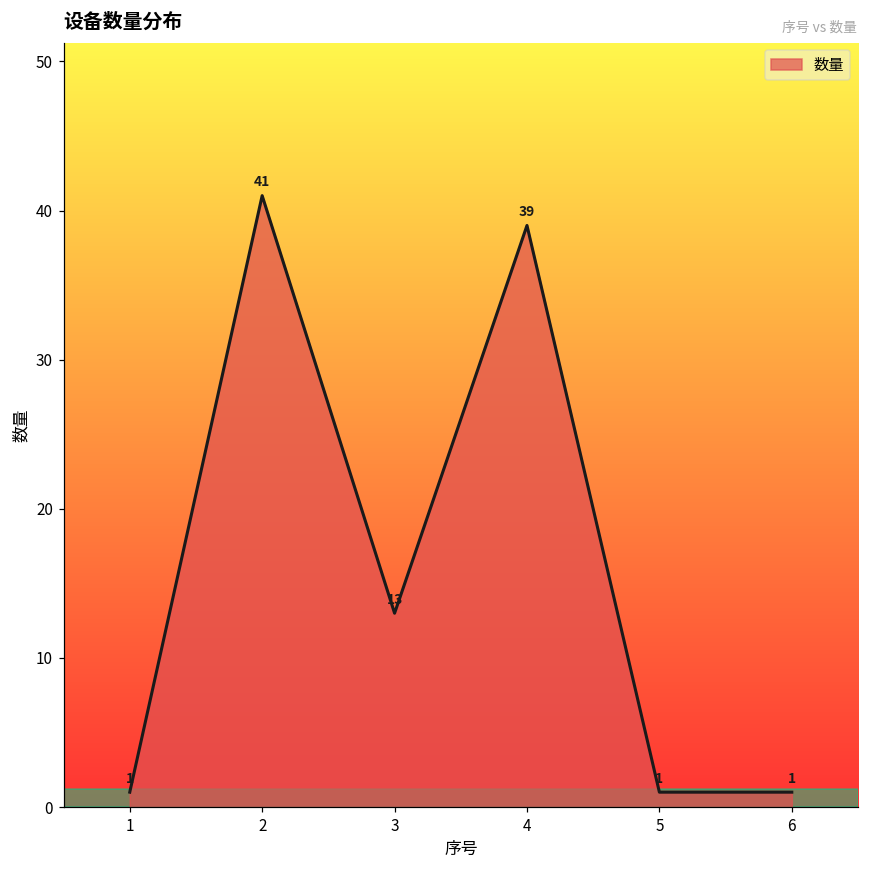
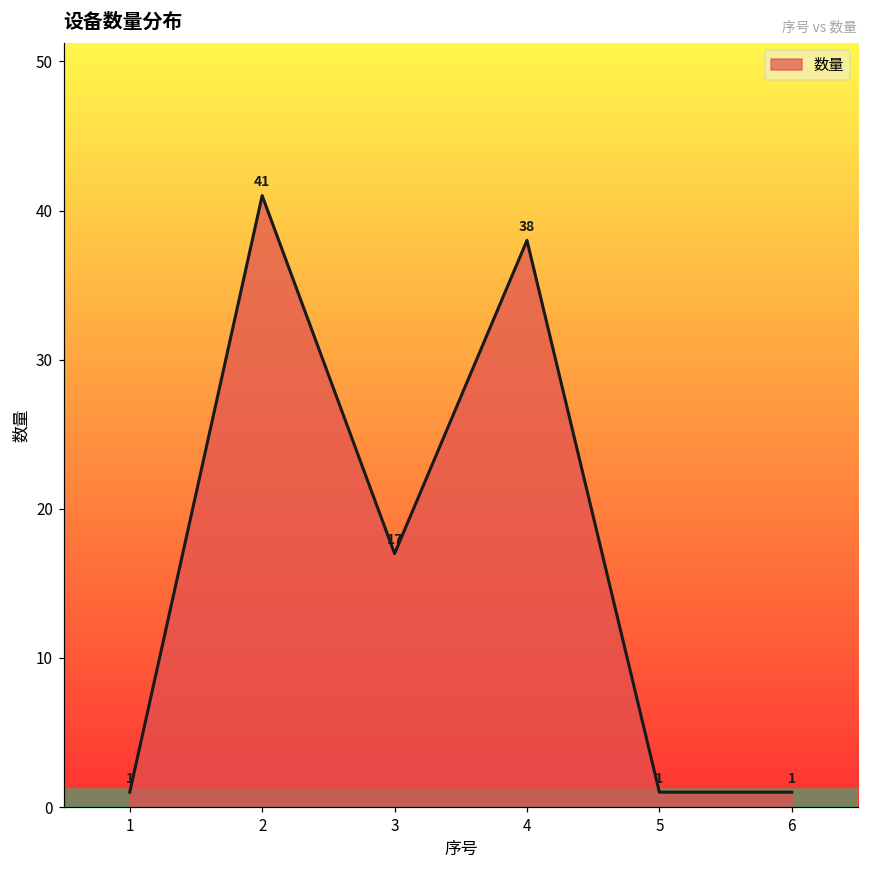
3: 13 -> 17
4: 39 -> 38
